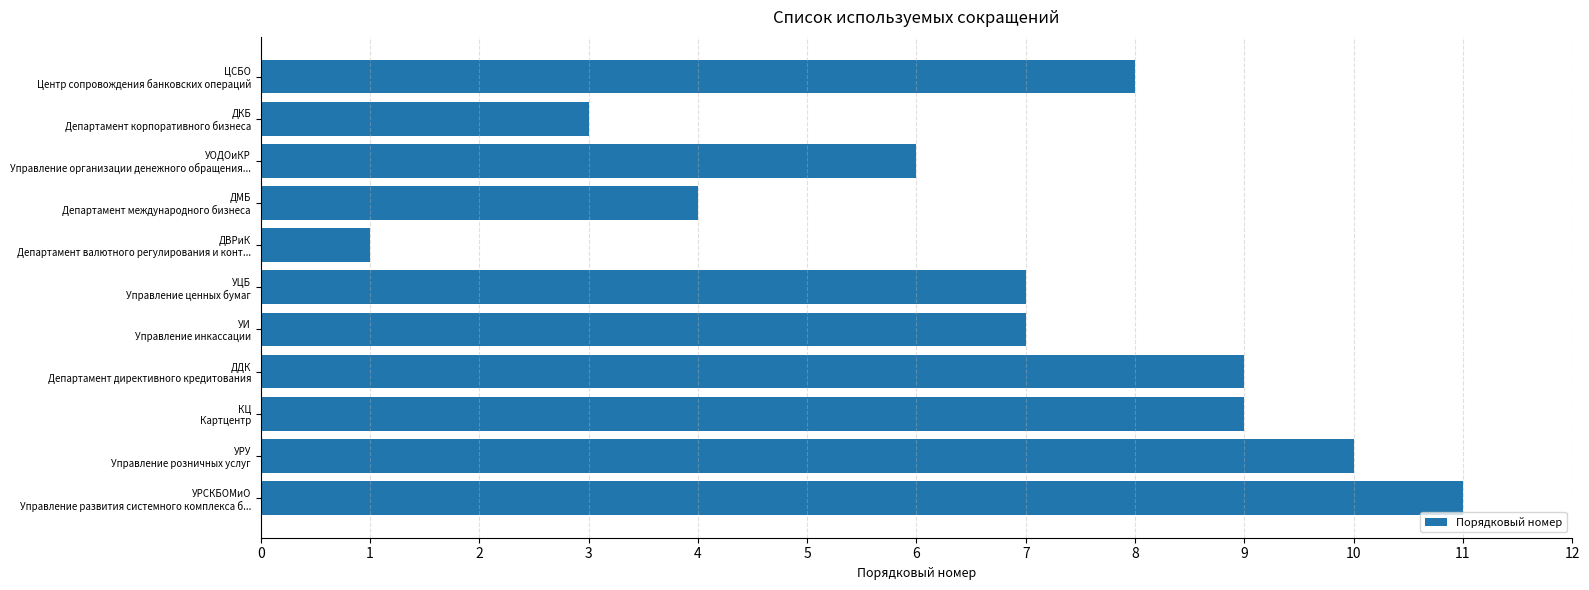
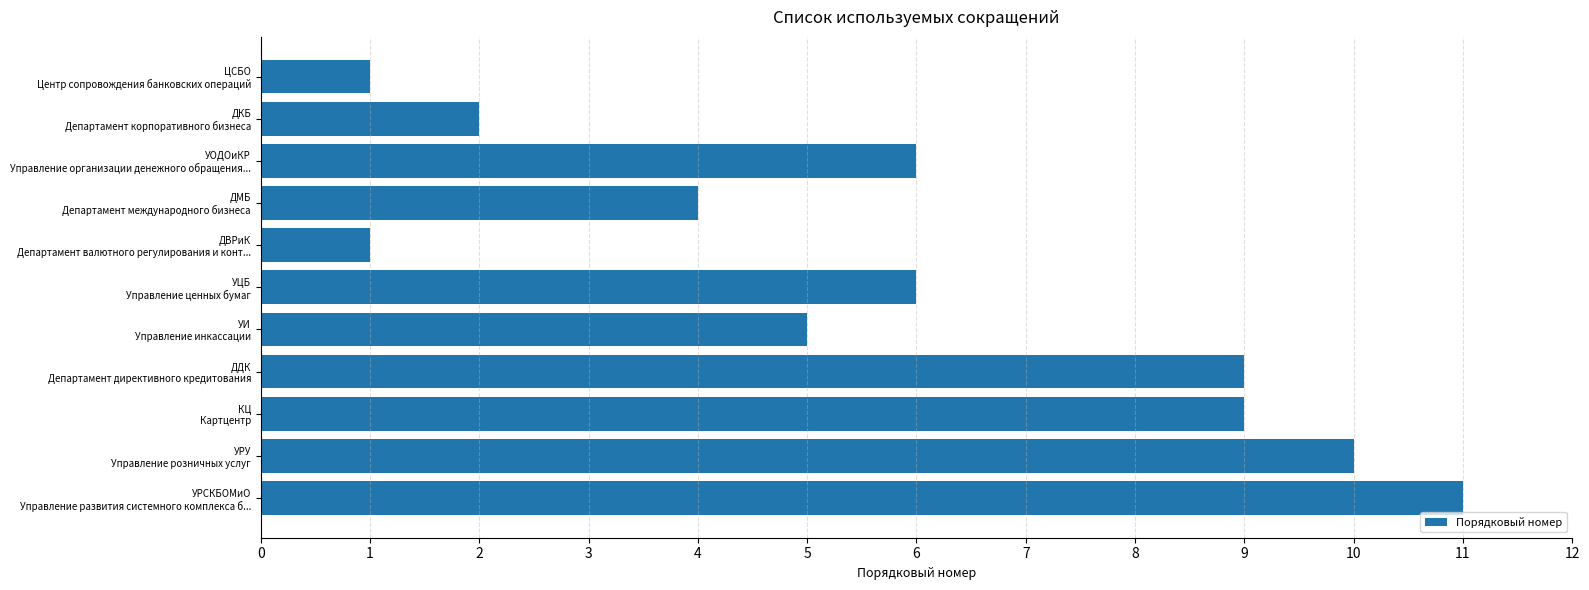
ЦСБО Центр сопровождения банковских операций: 8 -> 1
ДКБ Департамент корпоративного бизнеса: 3 -> 2
УЦБ Управление ценных бумаг: 7 -> 6
УИ Управление инкассации: 7 -> 5
